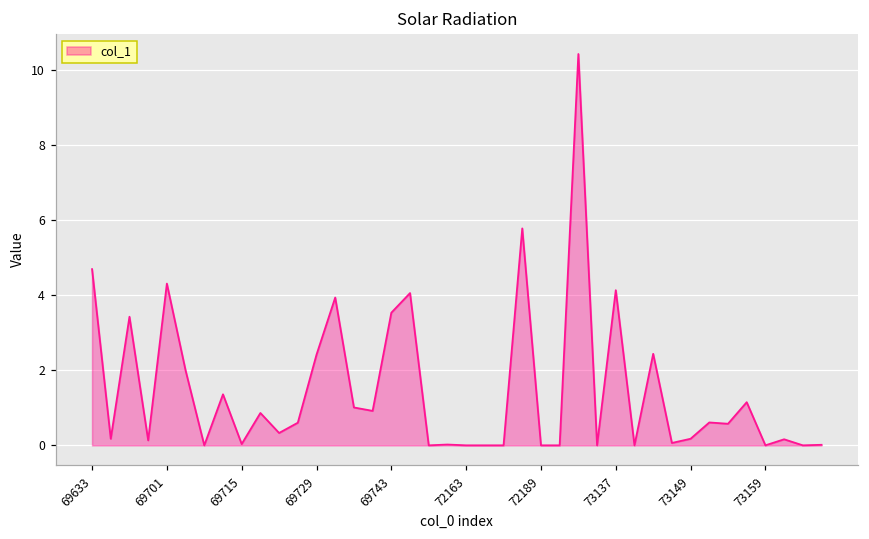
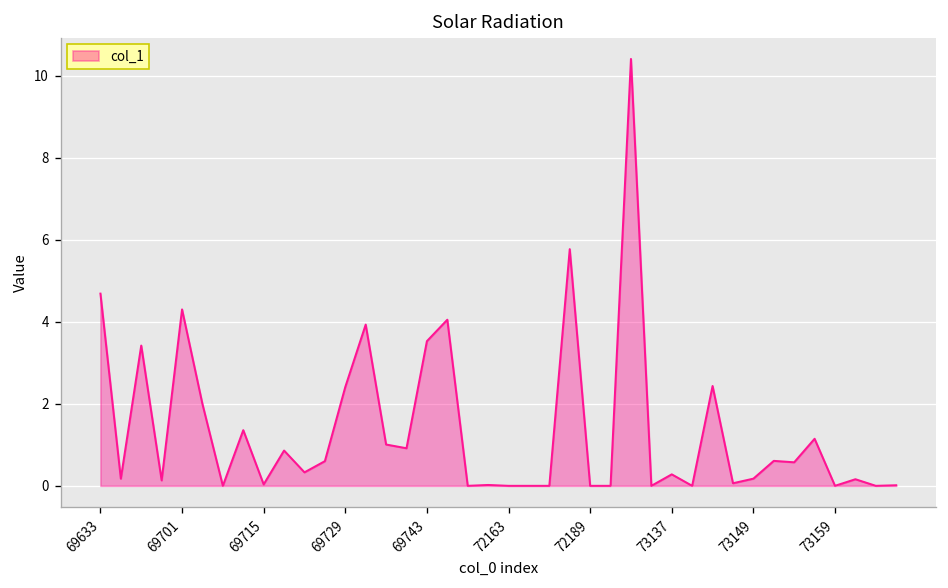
73137: 4.1 -> 0.3
